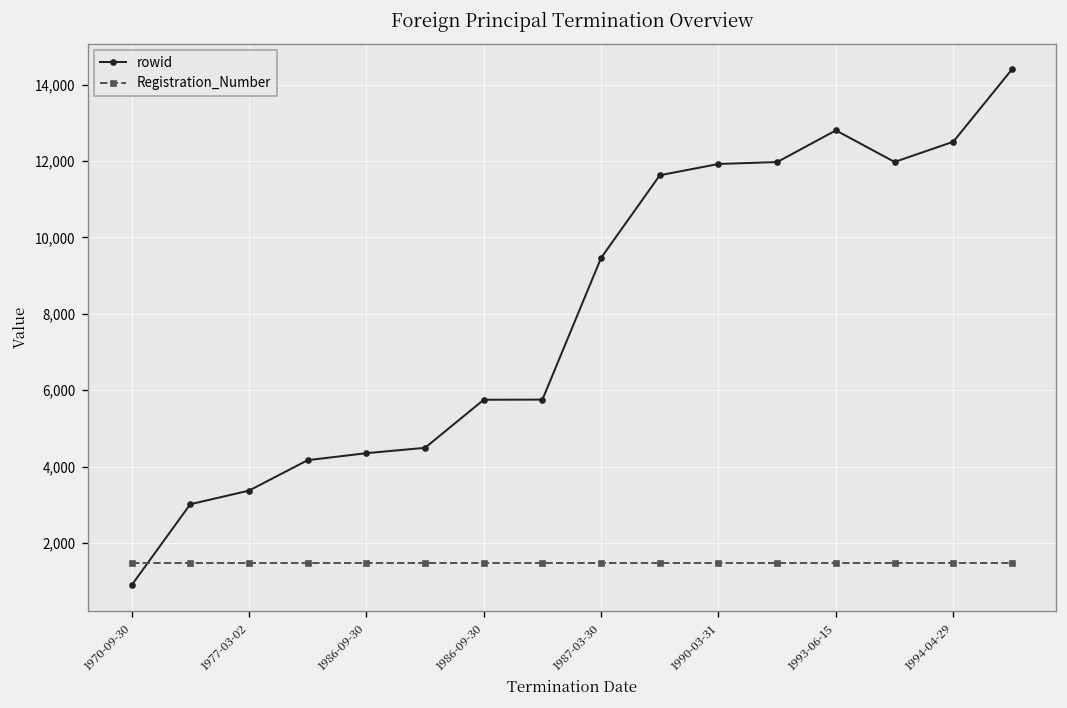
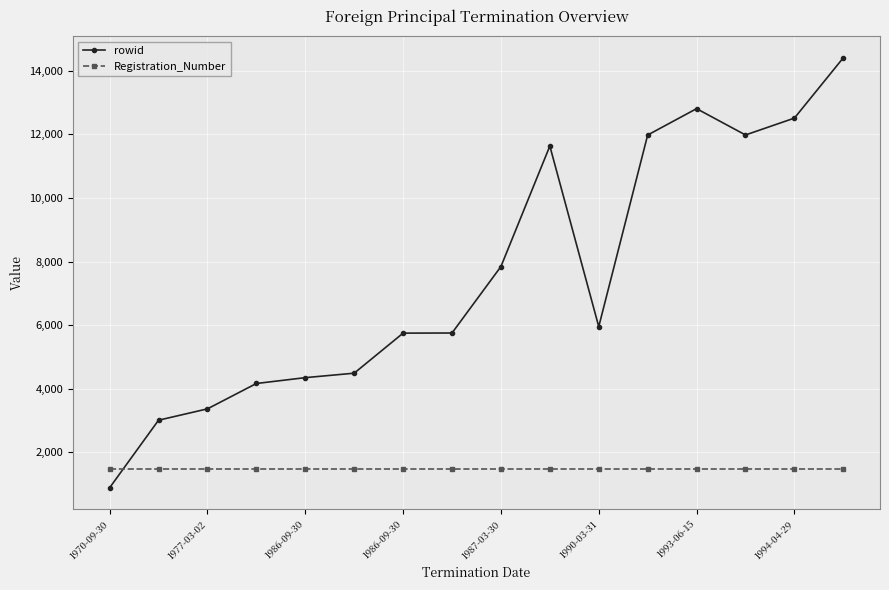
rowid, 1987-03-30: 9,500 -> 7,800
rowid, 1990-03-31: 11,900 -> 6,000
